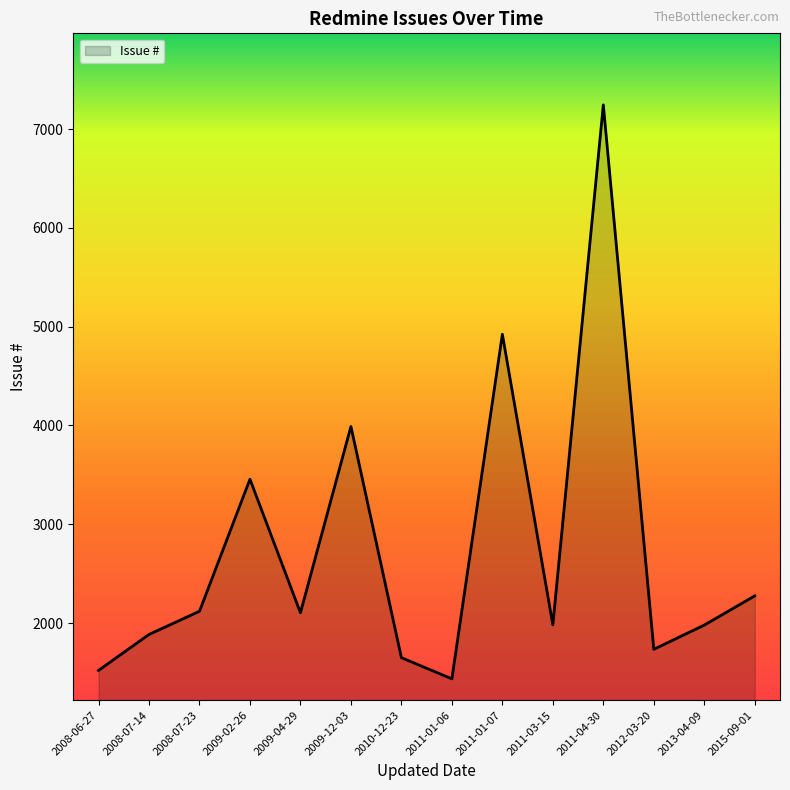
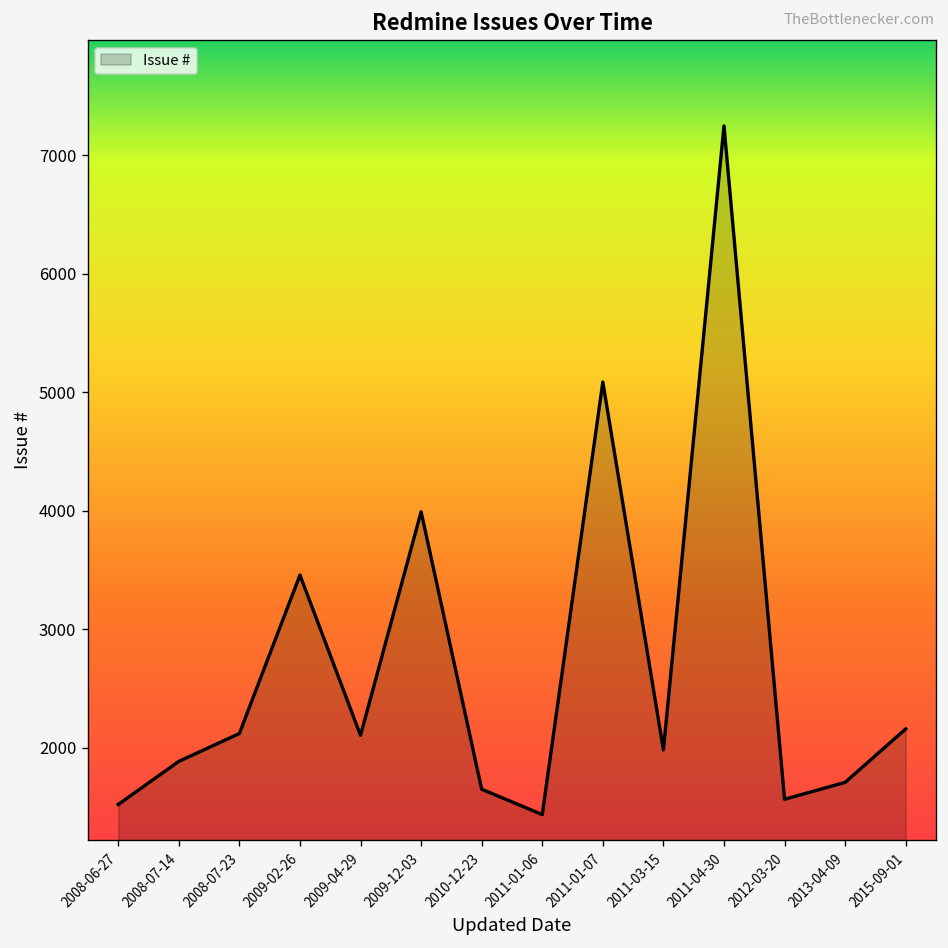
2011-01-07: 4900 -> 5100
2012-03-20: 1700 -> 1600
2013-04-09: 2000 -> 1700
2015-09-01: 2300 -> 2200
